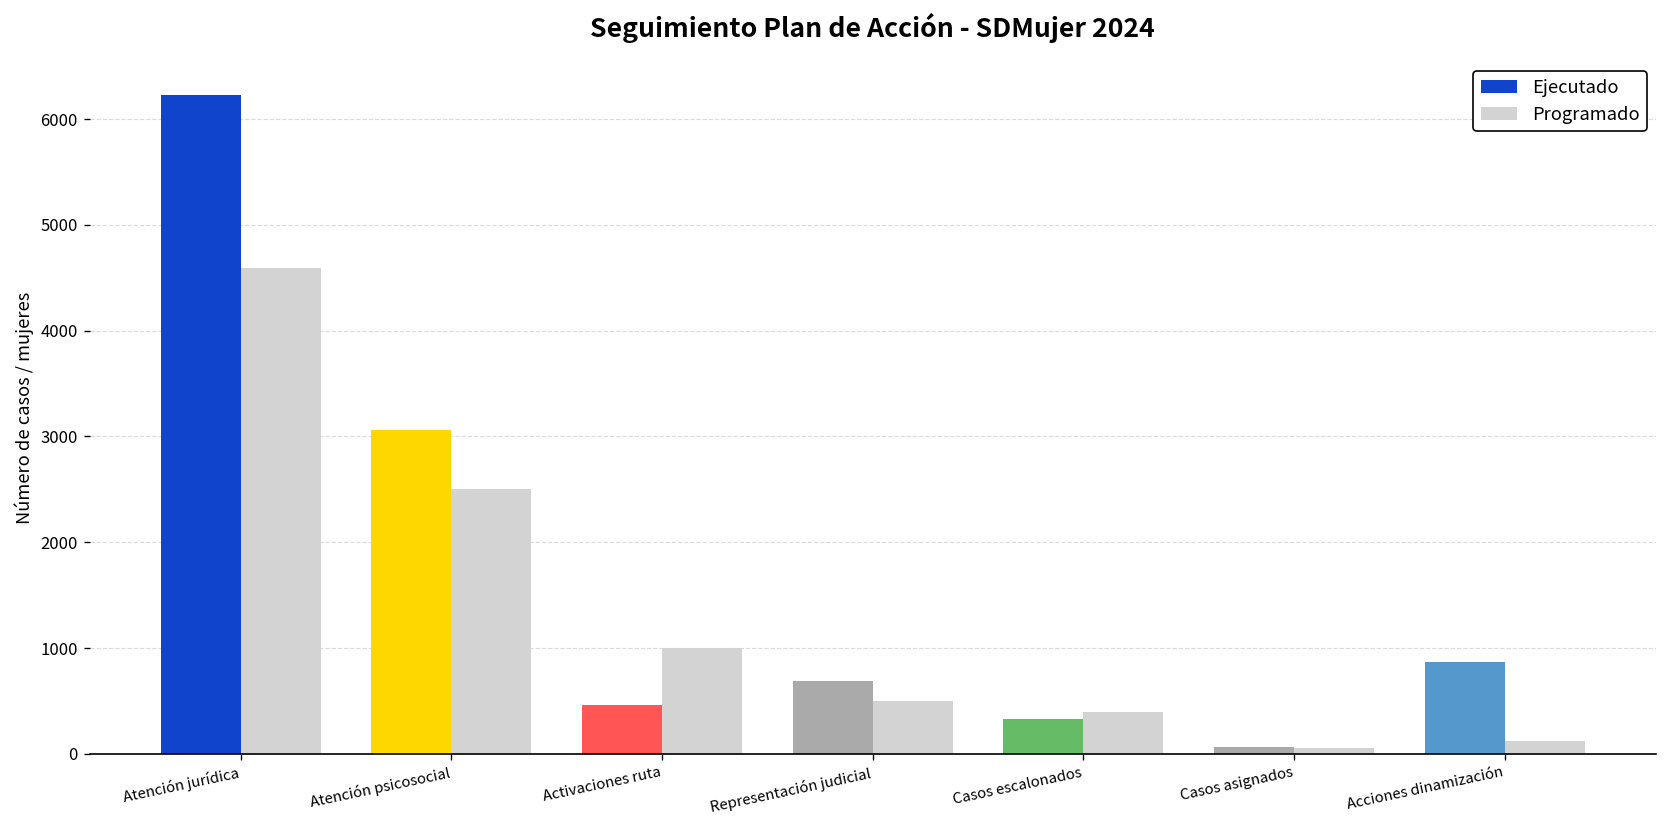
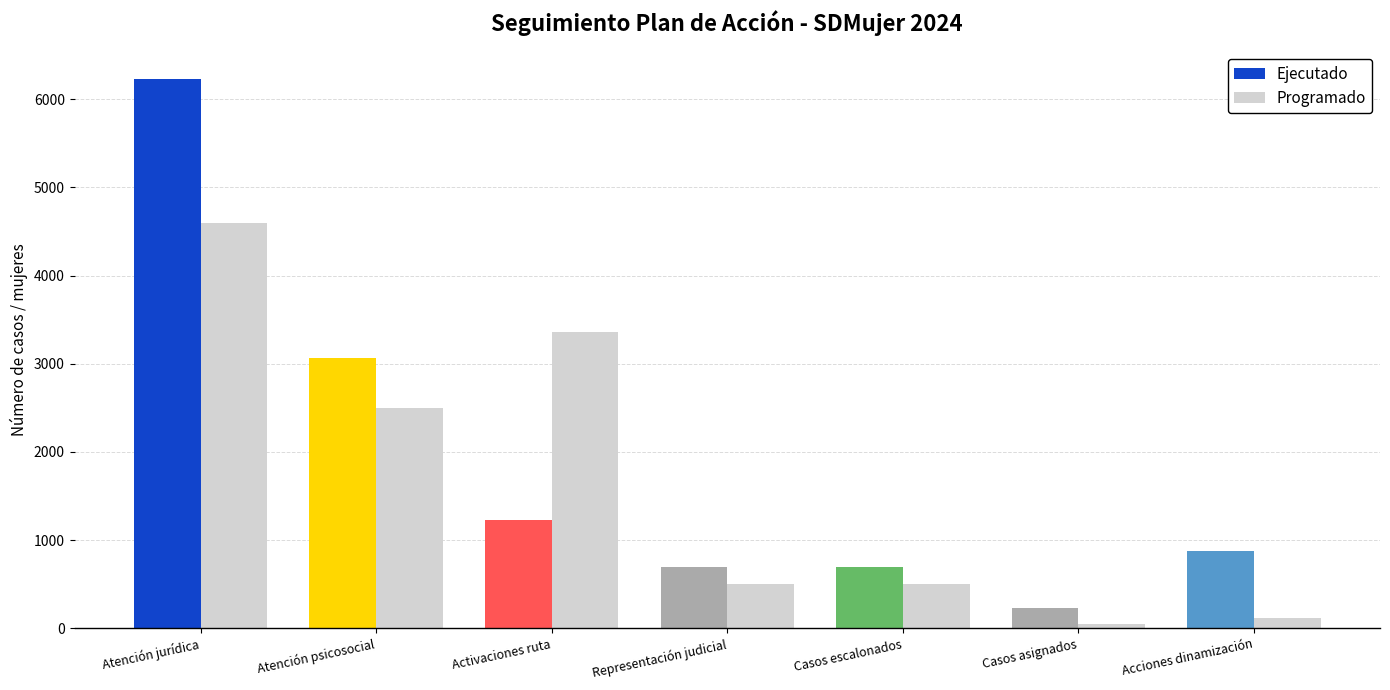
Ejecutado, Activaciones ruta: 500 -> 1200
Programado, Activaciones ruta: 1000 -> 3400
Ejecutado, Casos escalonados: 300 -> 700
Programado, Casos escalonados: 400 -> 500
Ejecutado, Casos asignados: 100 -> 200
